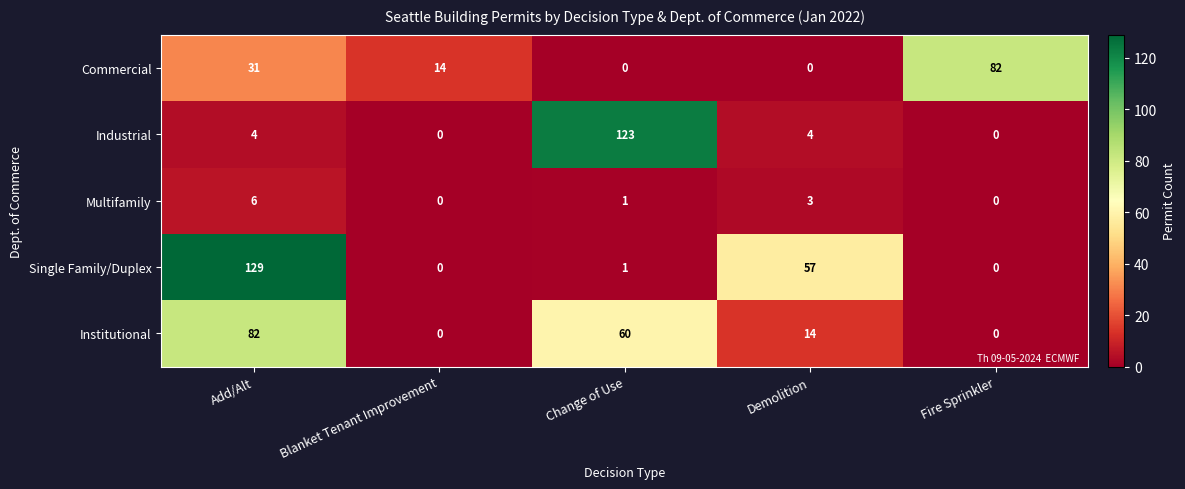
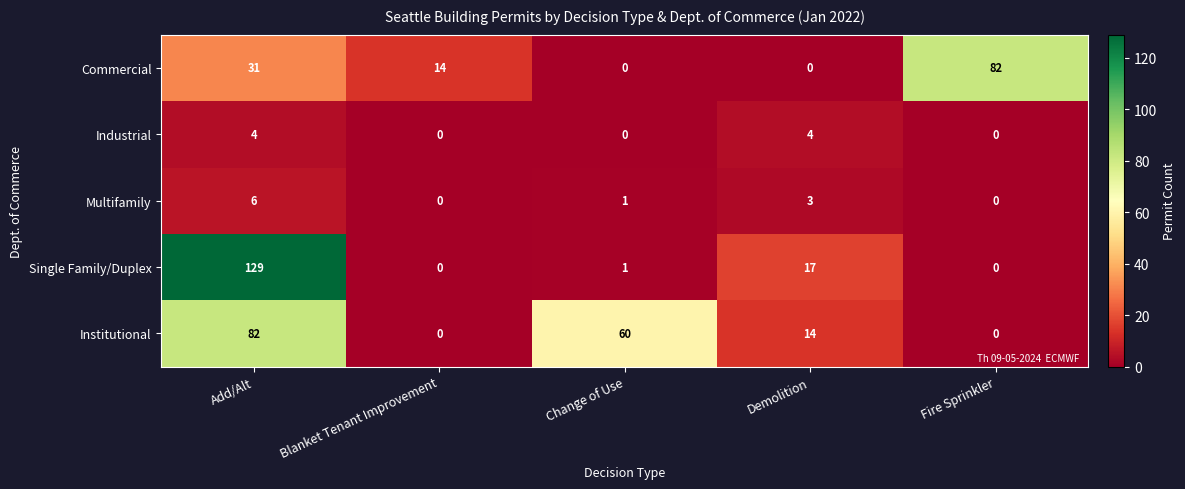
Industrial, Change of Use: 123 -> 0
Single Family/Duplex, Demolition: 57 -> 17
